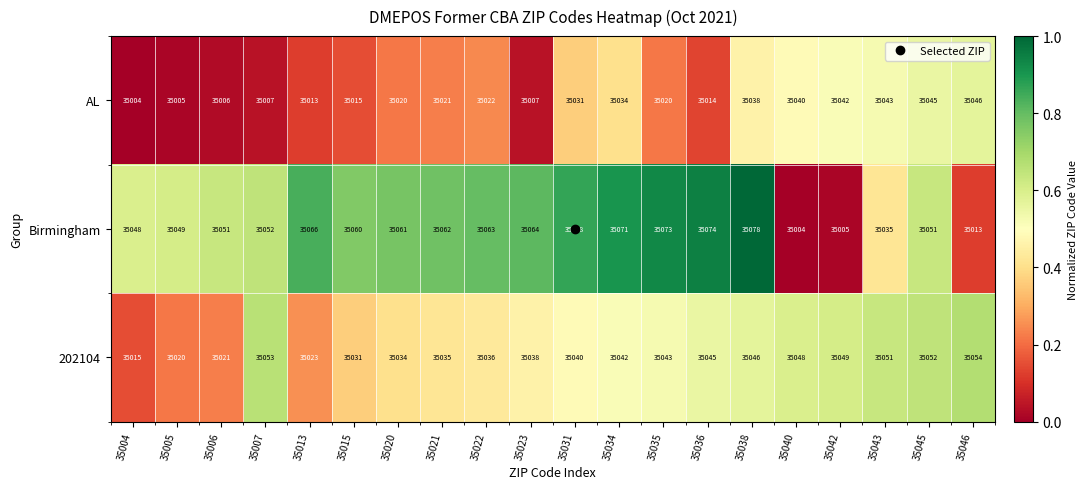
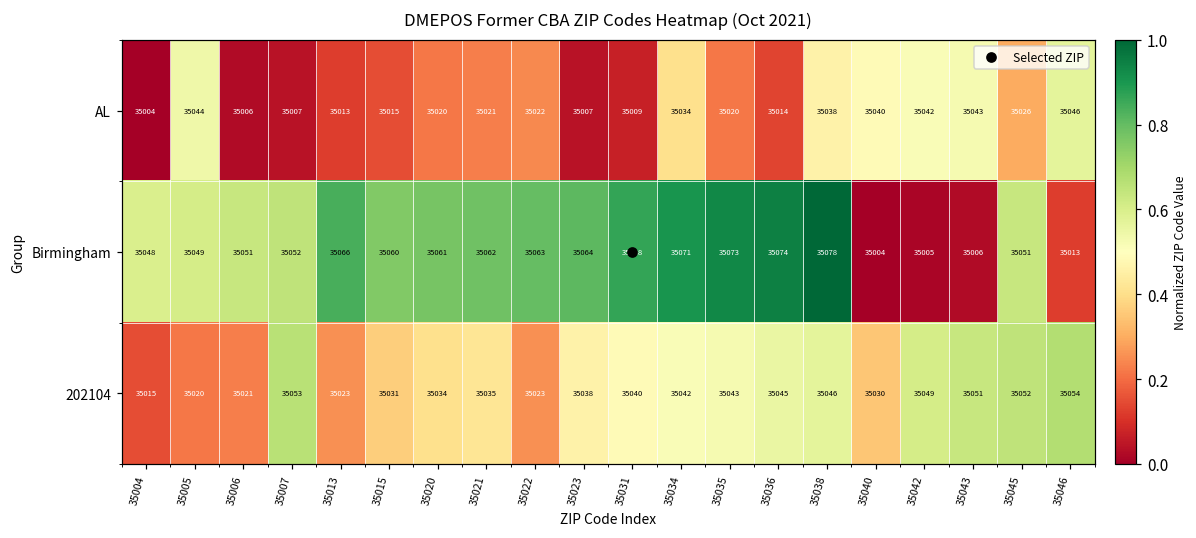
AL, 35005: 35005 -> 35044
AL, 35031: 35031 -> 35009
AL, 35045: 35045 -> 35026
Birmingham, 35043: 35035 -> 35006
202104, 35022: 35036 -> 35023
202104, 35040: 35048 -> 35030
